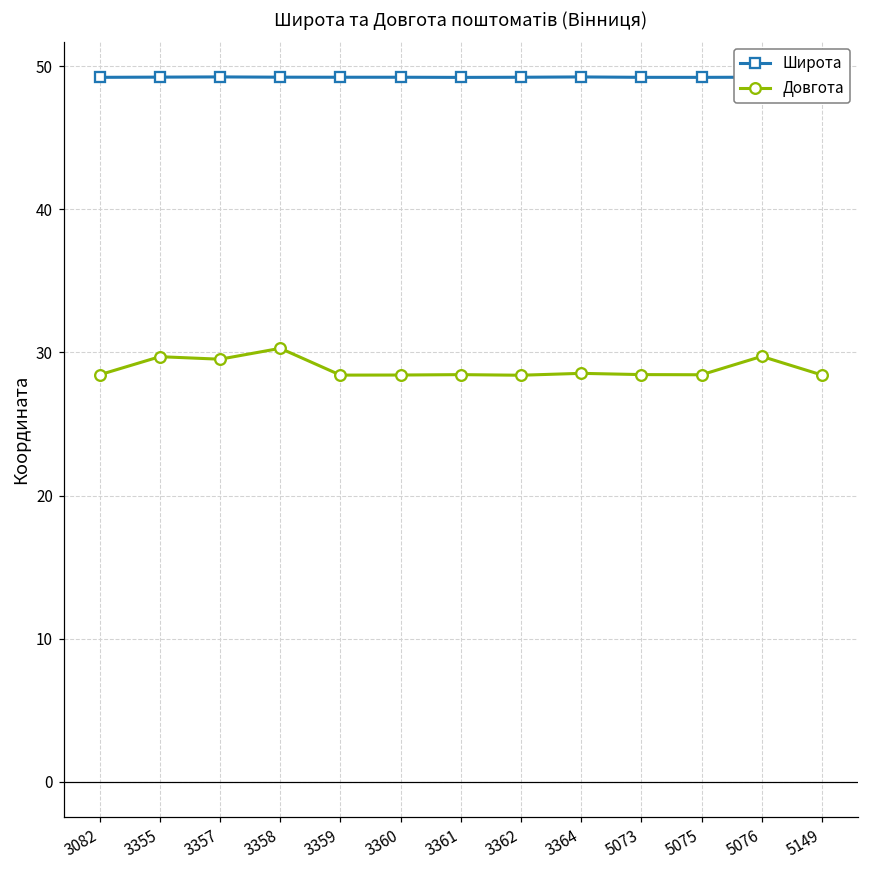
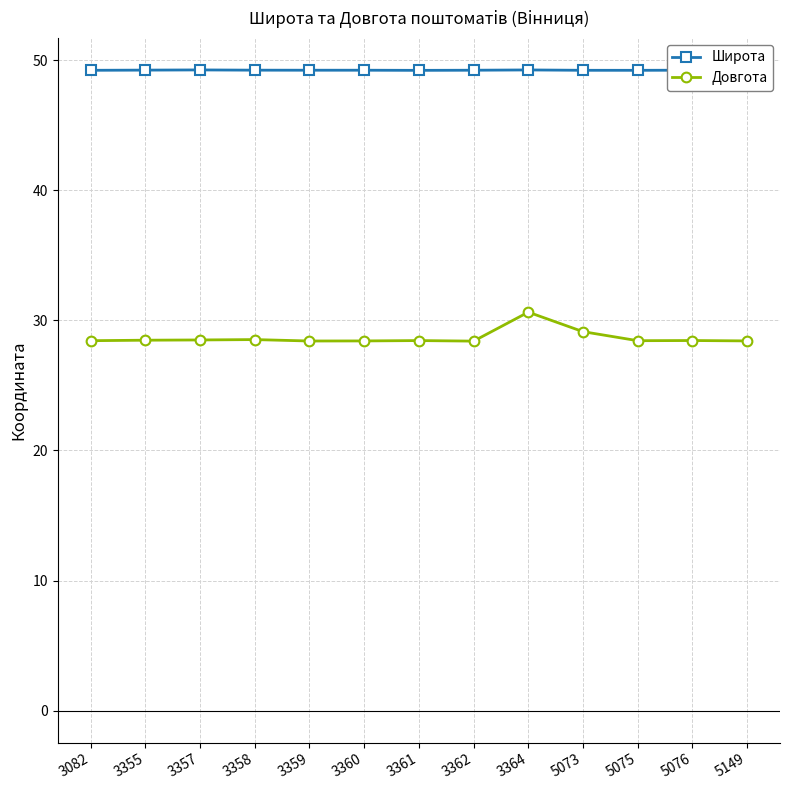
Довгота, 3355: 29.7 -> 28.5
Довгота, 3357: 29.5 -> 28.5
Довгота, 3358: 30.3 -> 28.5
Довгота, 3364: 28.5 -> 30.6
Довгота, 5073: 28.4 -> 29.1
Довгота, 5076: 29.7 -> 28.4
